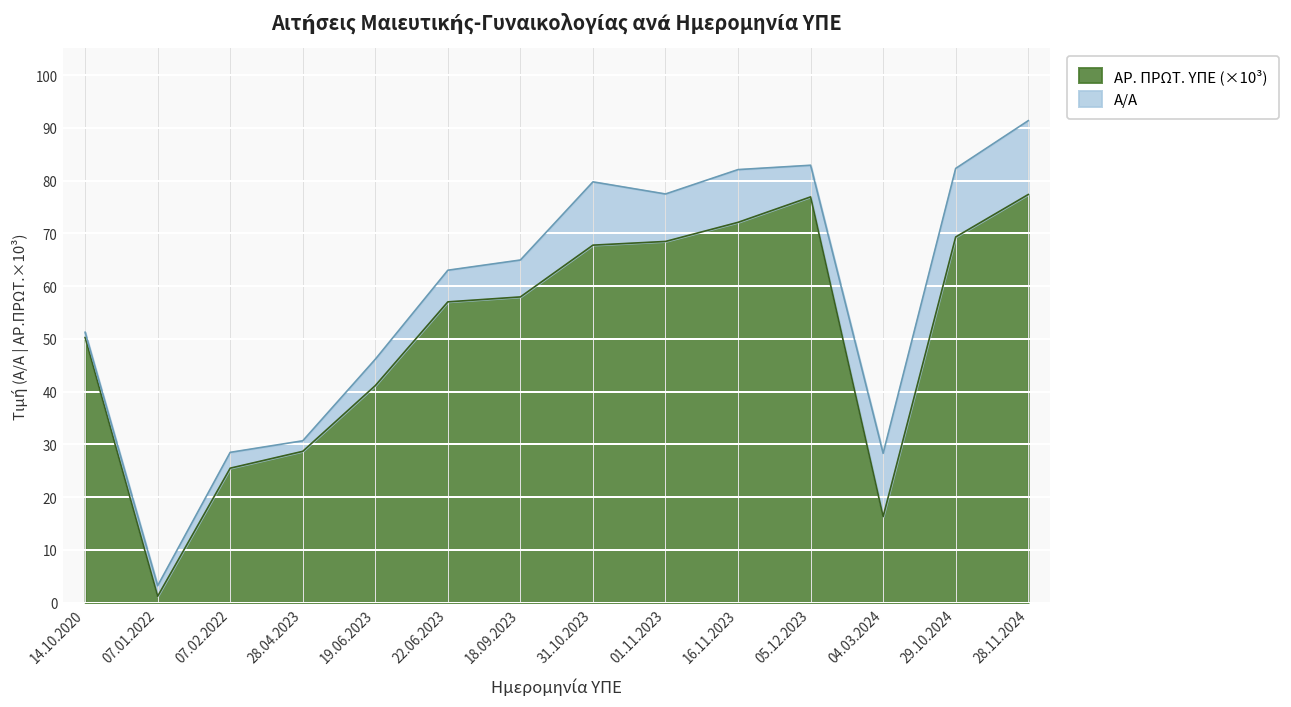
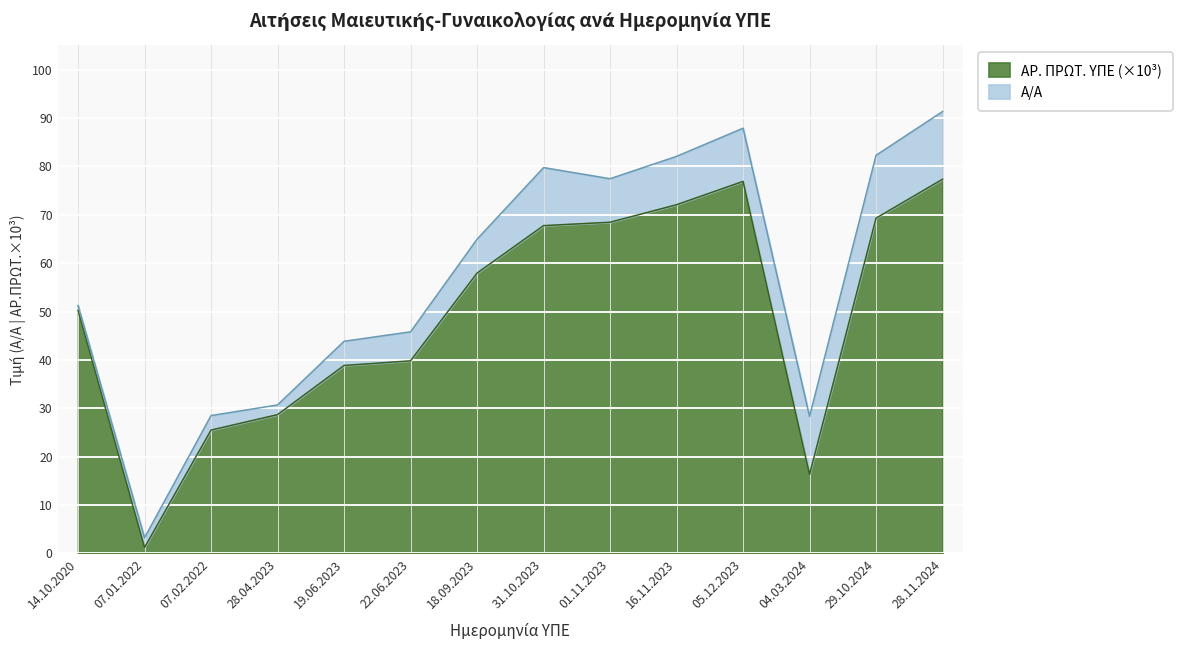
ΑΡ. ΠΡΩΤ. ΥΠΕ (×10³), 19.06.2023: 41 -> 39
ΑΡ. ΠΡΩΤ. ΥΠΕ (×10³), 22.06.2023: 57 -> 40
Α/Α, 05.12.2023: 6 -> 11
